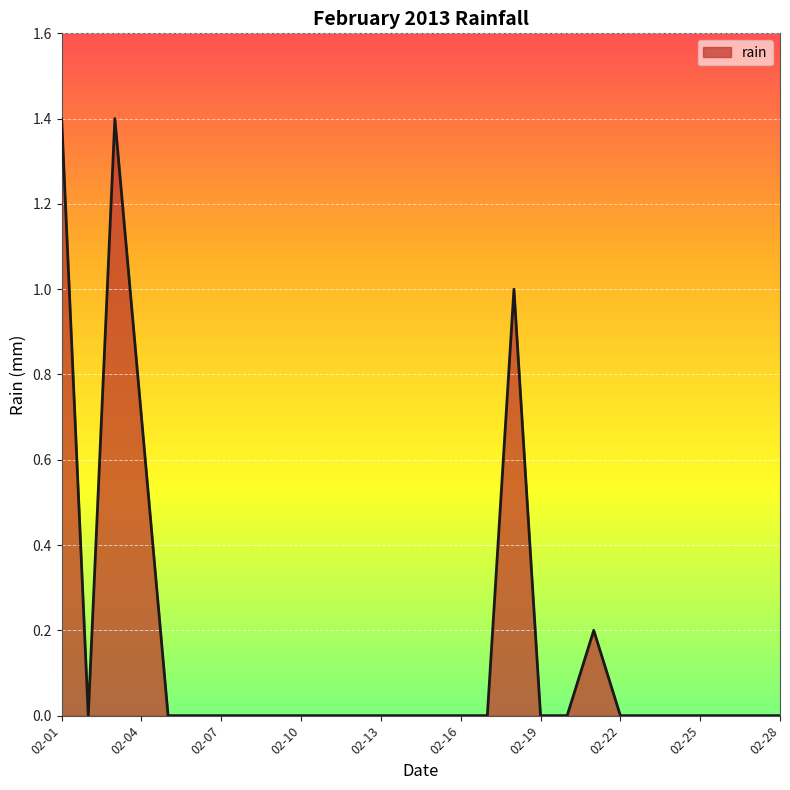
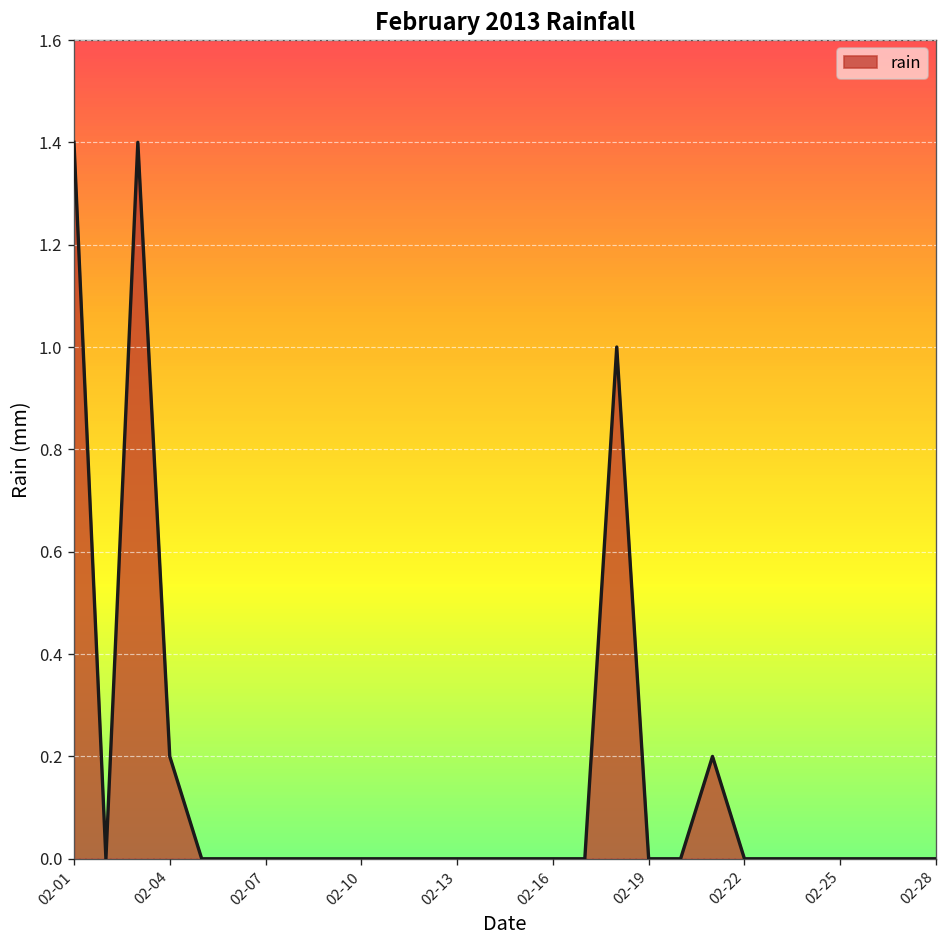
02-04: 0.7 -> 0.2
